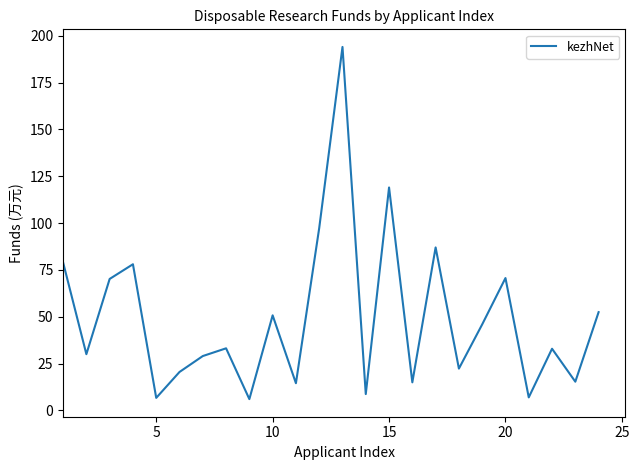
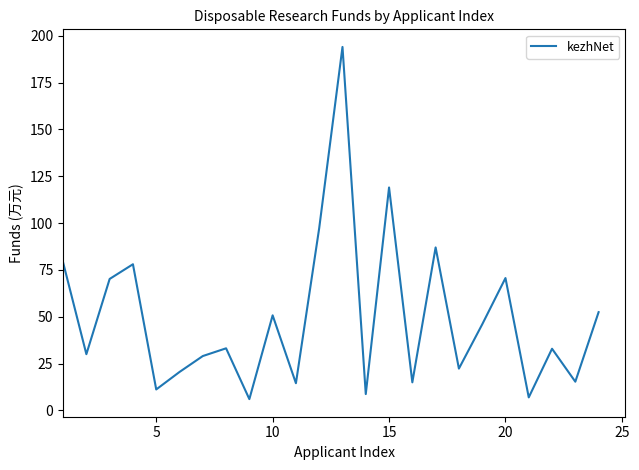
5: 7 -> 11
